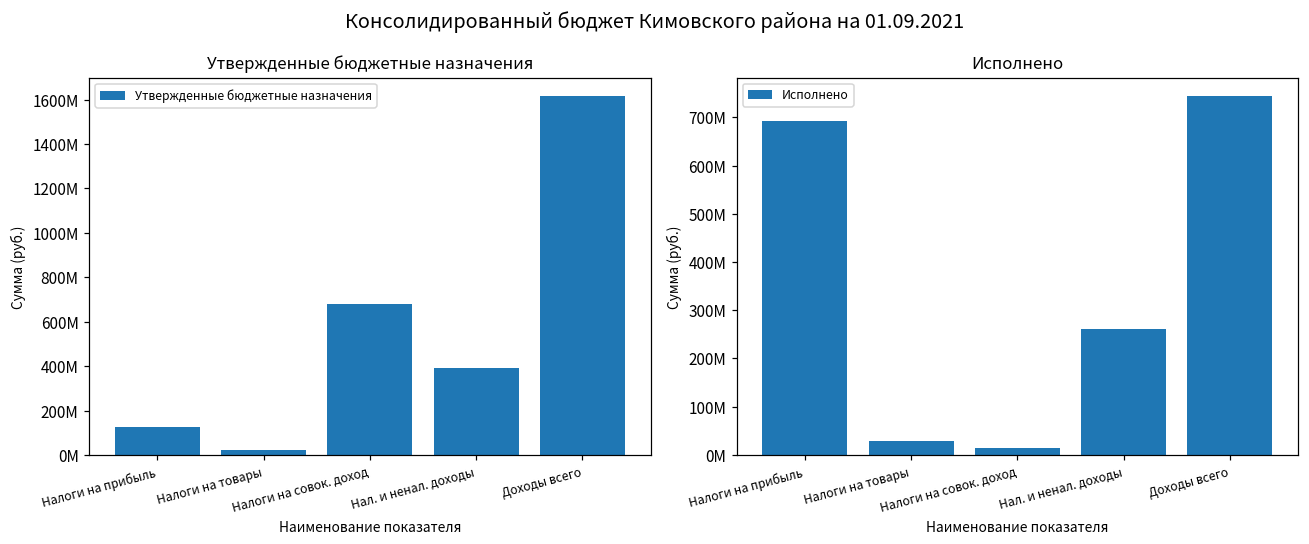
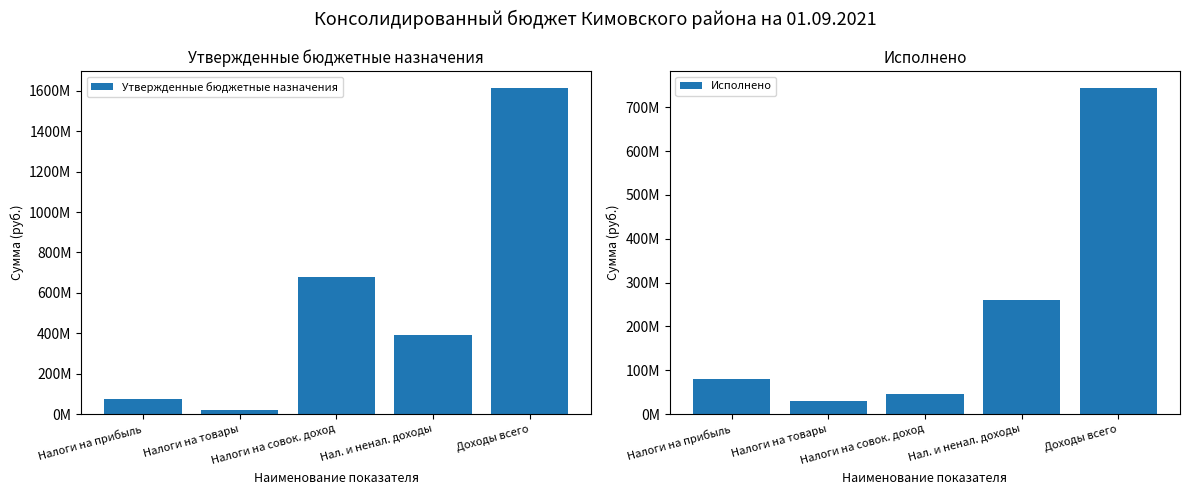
Утвержденные бюджетные назначения, Налоги на прибыль: 130000000 -> 80000000
Исполнено, Налоги на прибыль: 690000000 -> 80000000
Исполнено, Налоги на совок. доход: 10000000 -> 50000000
